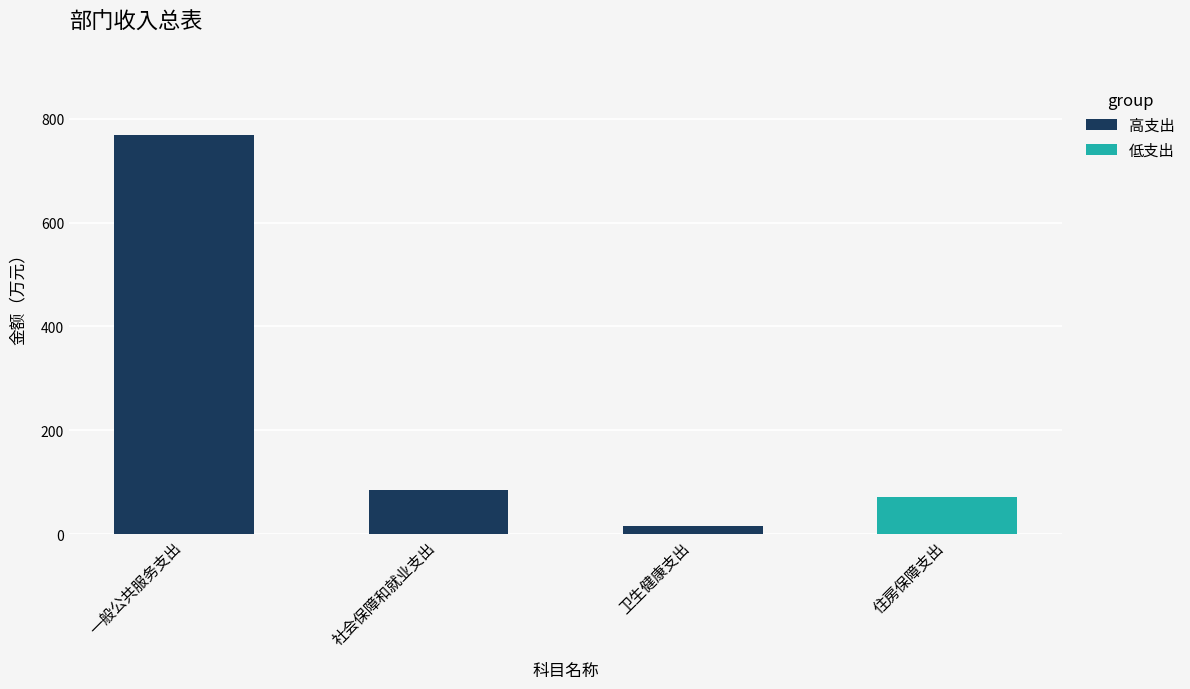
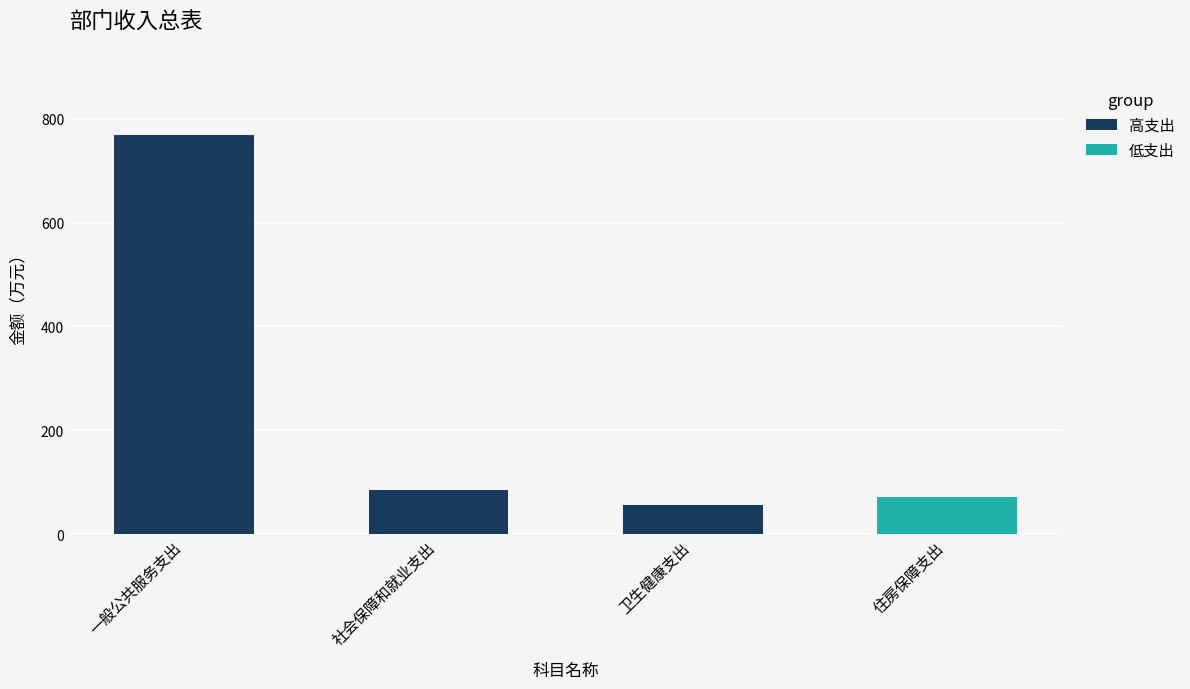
卫生健康支出: 10 -> 60
